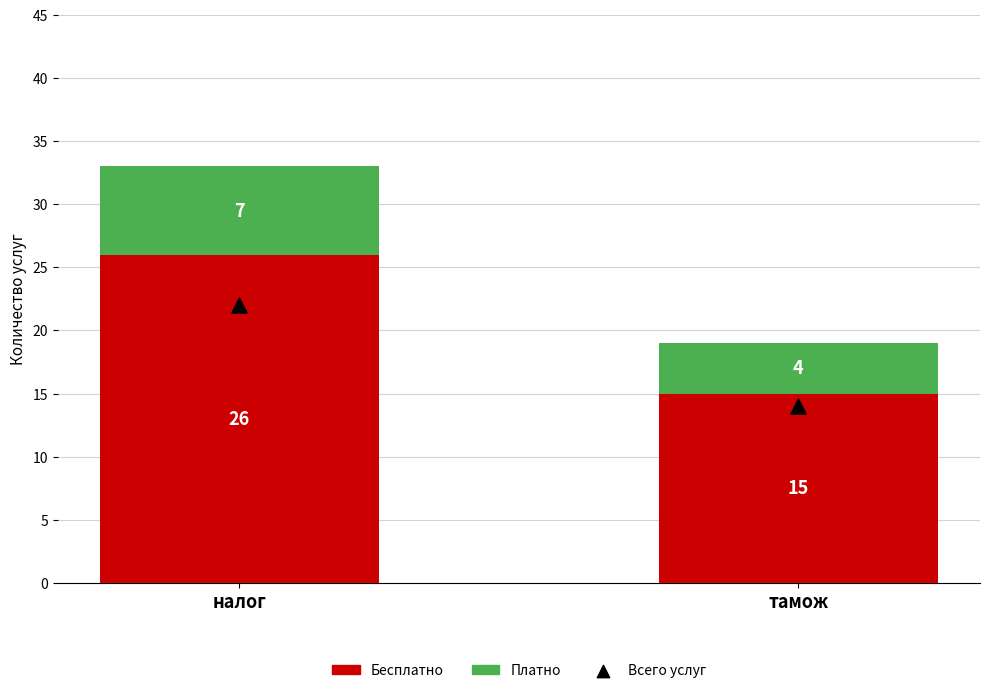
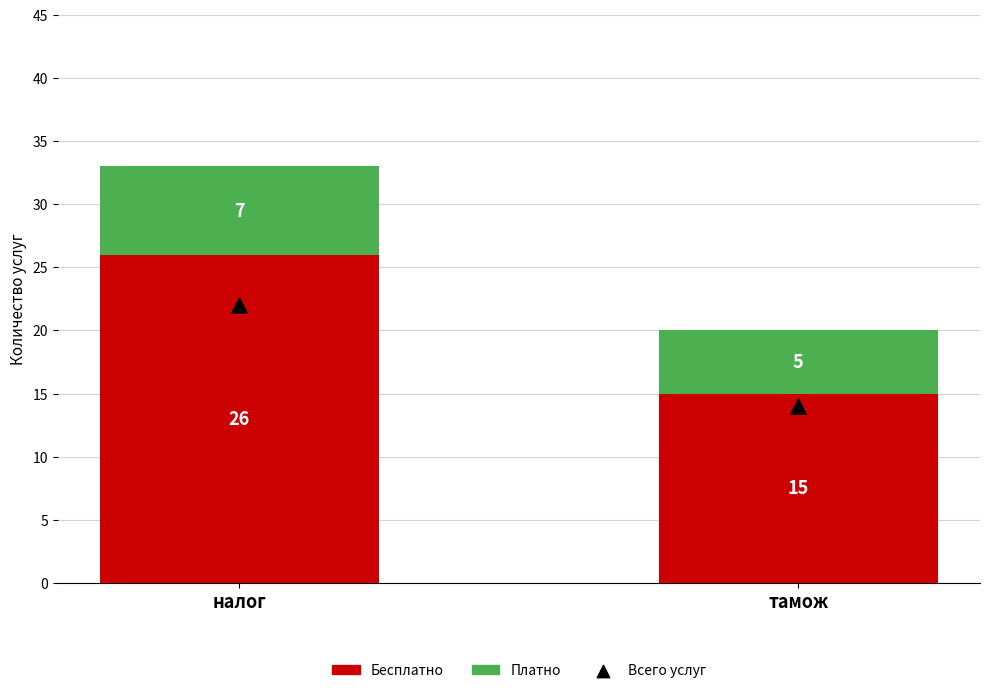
Платно, тамож: 4 -> 5
